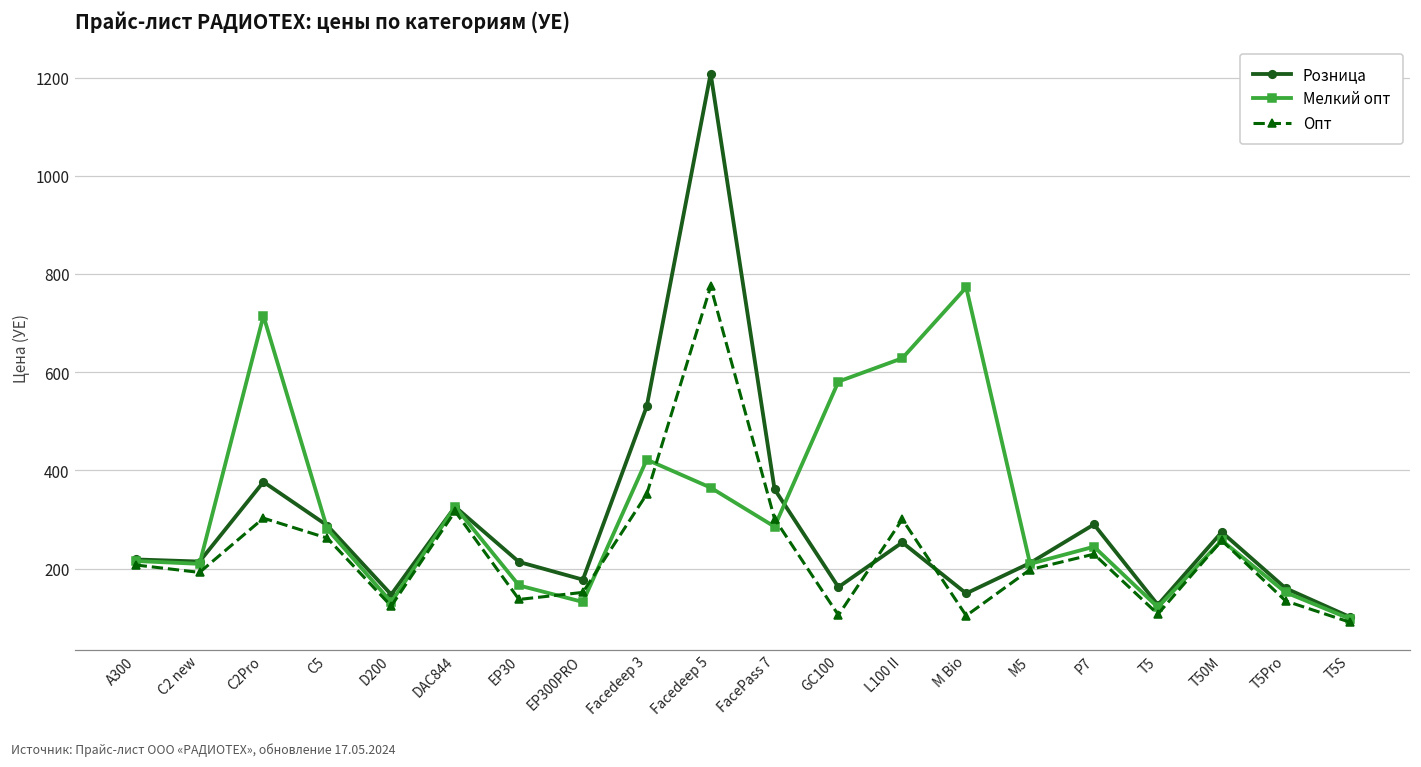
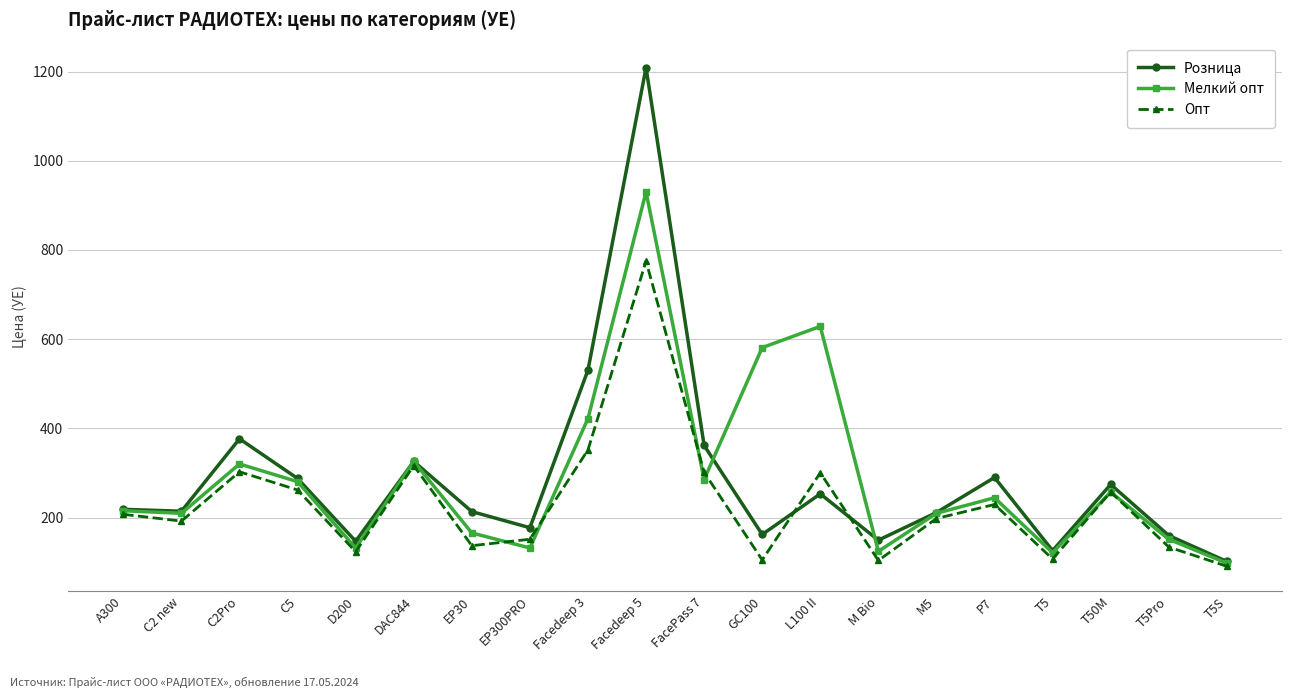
Мелкий опт, C2Pro: 720 -> 320
Мелкий опт, Facedeep 5: 360 -> 930
Мелкий опт, M Bio: 770 -> 120
